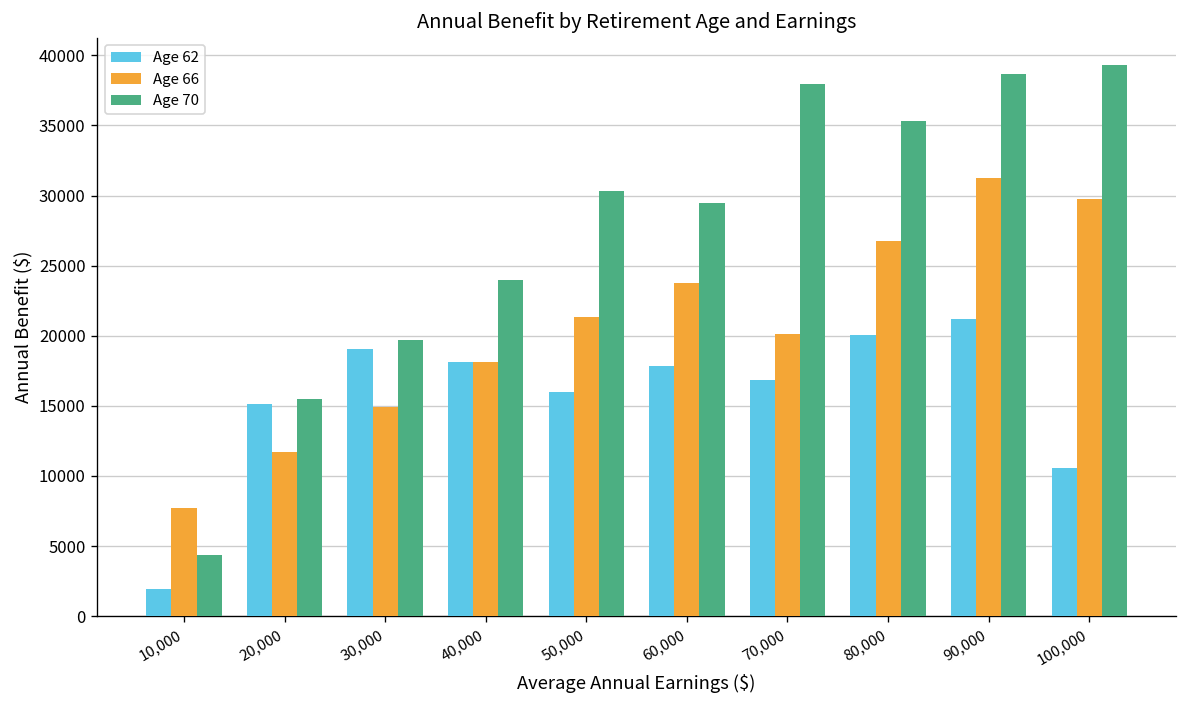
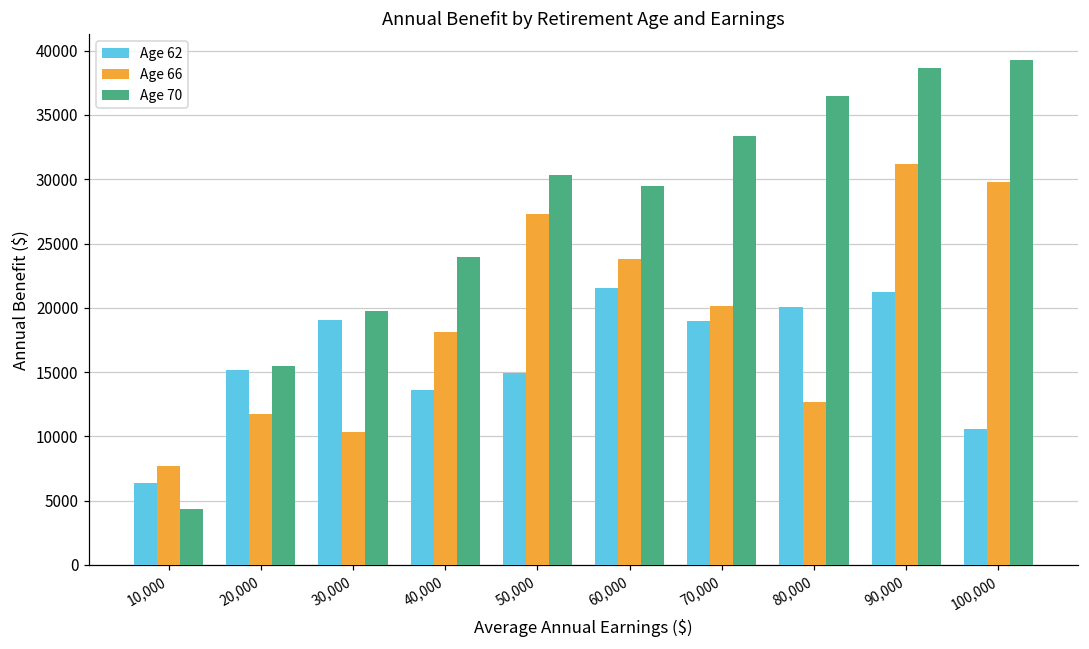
Age 62, 10,000: 1900 -> 6400
Age 66, 30,000: 14900 -> 10300
Age 62, 40,000: 18100 -> 13600
Age 62, 50,000: 16000 -> 14900
Age 66, 50,000: 21300 -> 27300
Age 62, 60,000: 17800 -> 21600
Age 62, 70,000: 16800 -> 19000
Age 70, 70,000: 38000 -> 33400
Age 66, 80,000: 26800 -> 12600
Age 70, 80,000: 35300 -> 36500
